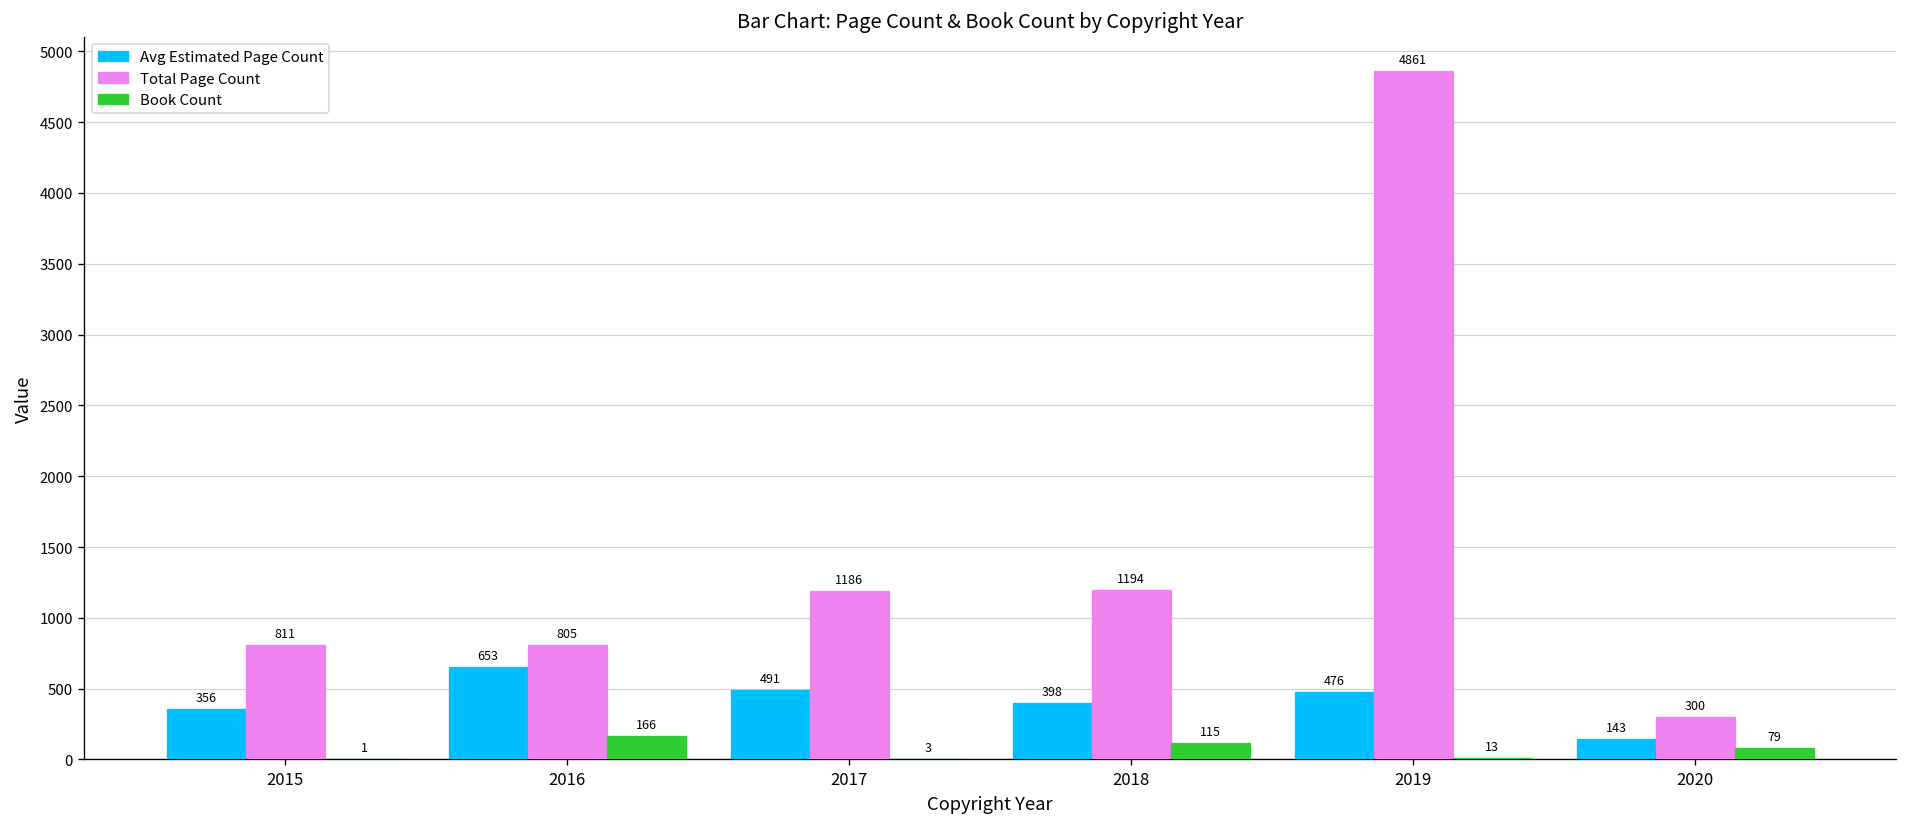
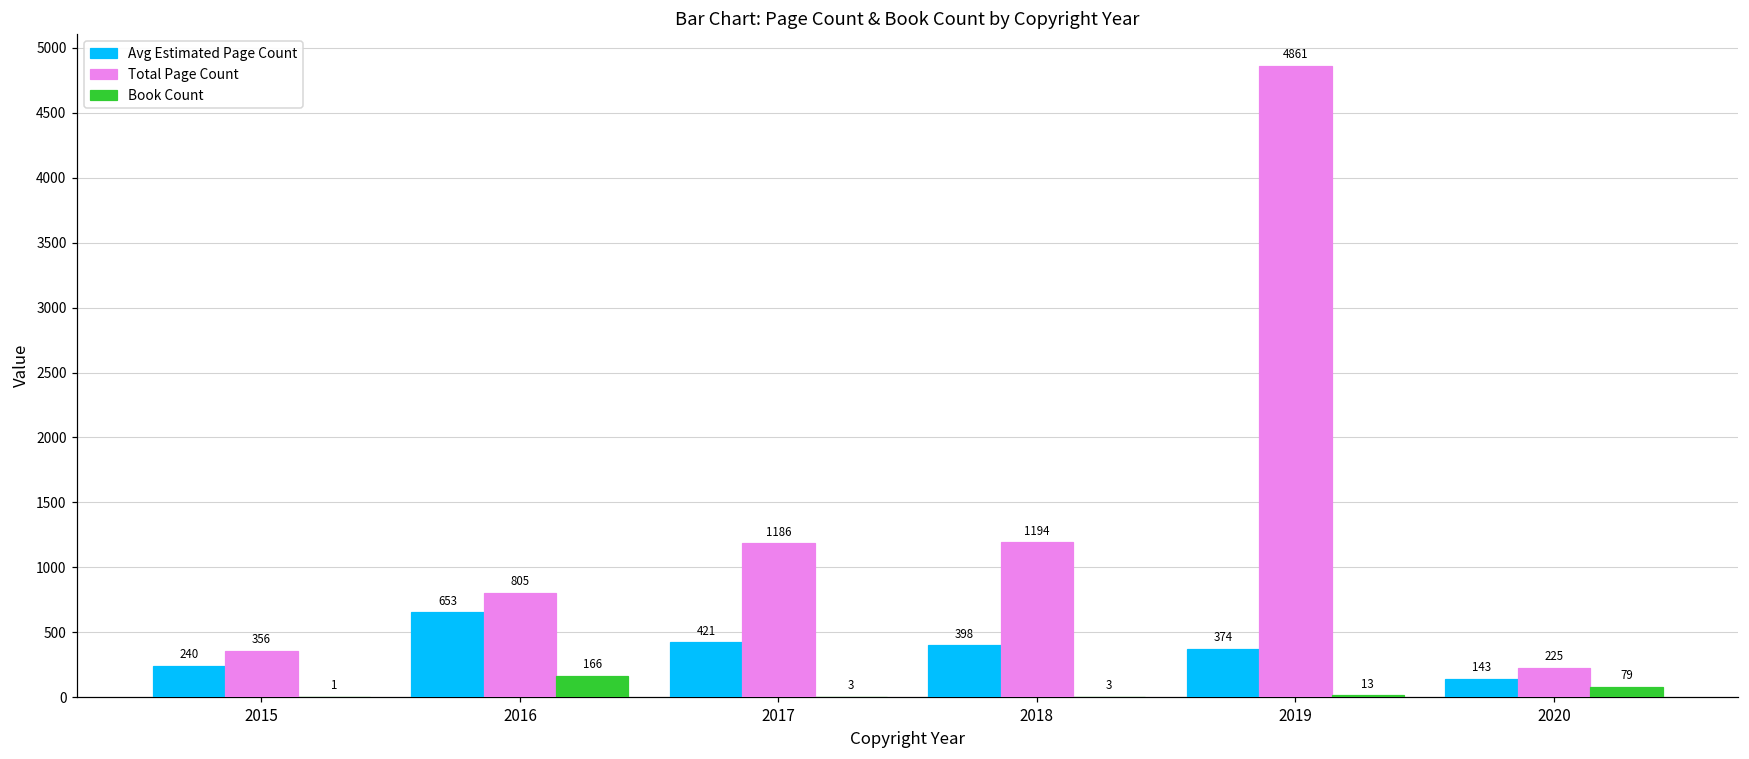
Avg Estimated Page Count, 2015: 356 -> 240
Total Page Count, 2015: 811 -> 356
Avg Estimated Page Count, 2017: 491 -> 421
Book Count, 2018: 115 -> 3
Avg Estimated Page Count, 2019: 476 -> 374
Total Page Count, 2020: 300 -> 225
